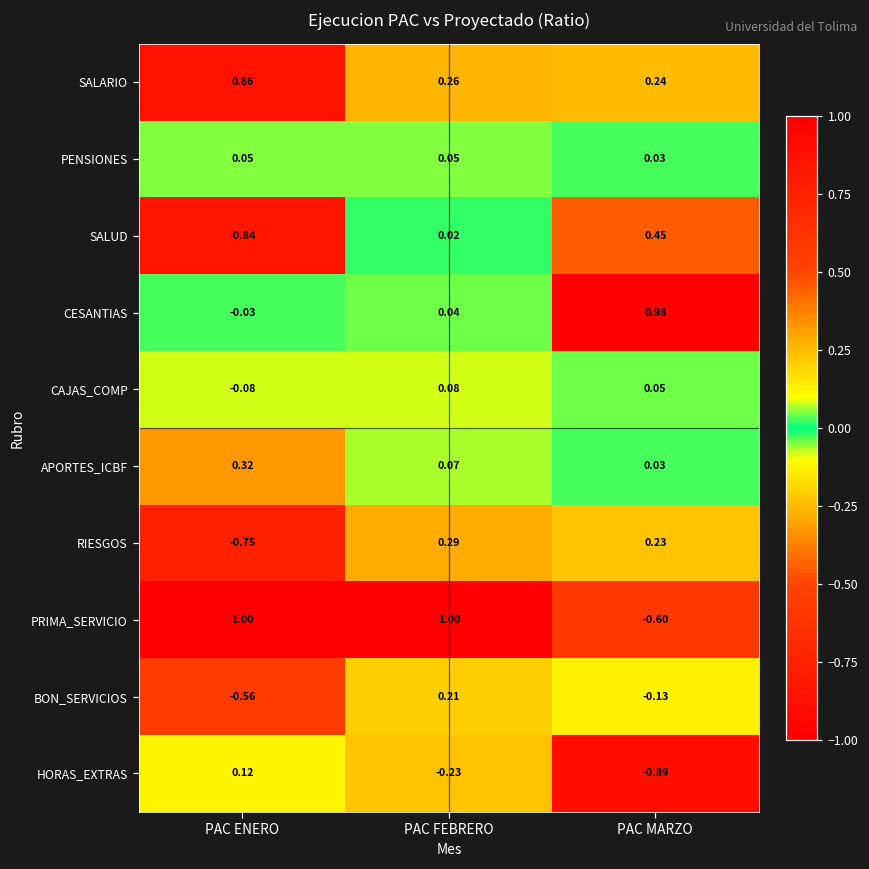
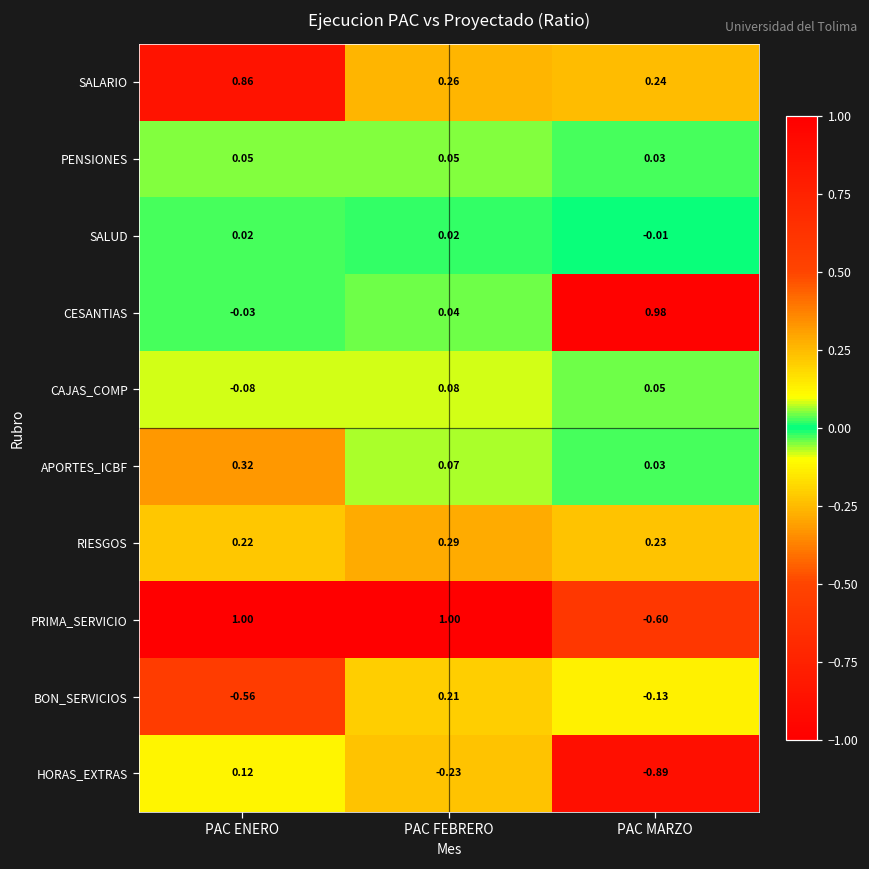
SALUD, PAC ENERO: -0.84 -> 0.02
SALUD, PAC MARZO: 0.45 -> -0.01
RIESGOS, PAC ENERO: -0.75 -> 0.22
